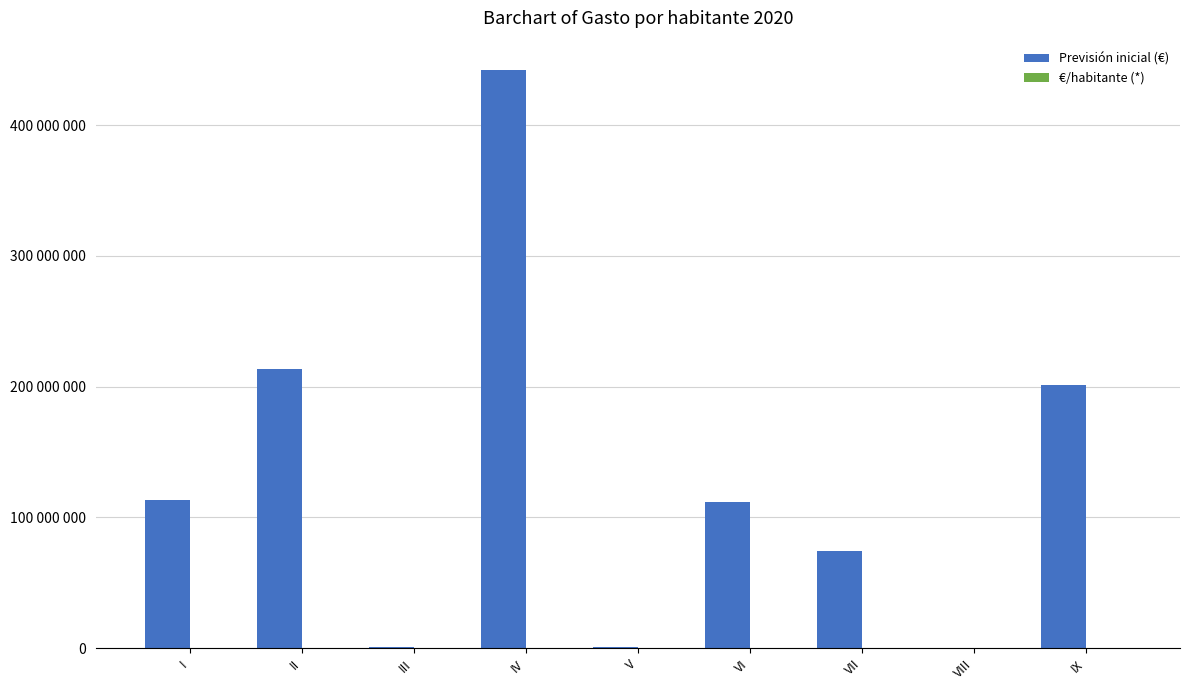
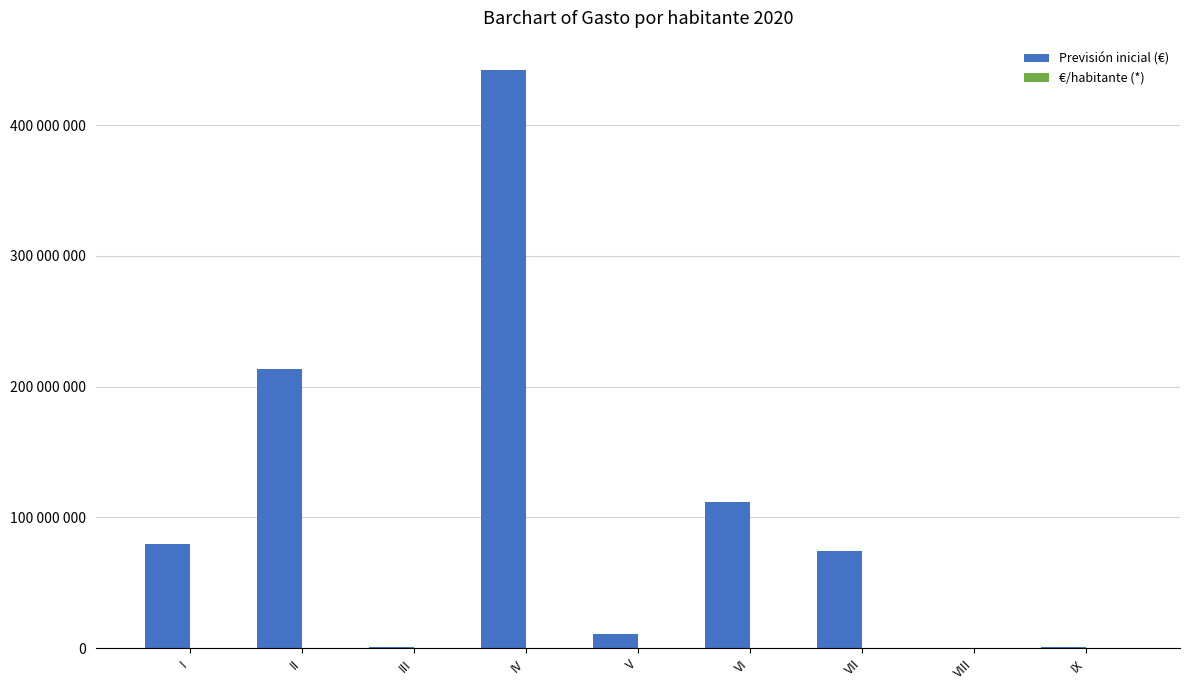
Previsión inicial (€), I: 113000000 -> 79000000
Previsión inicial (€), V: 1000000 -> 11000000
Previsión inicial (€), IX: 201000000 -> 1000000
